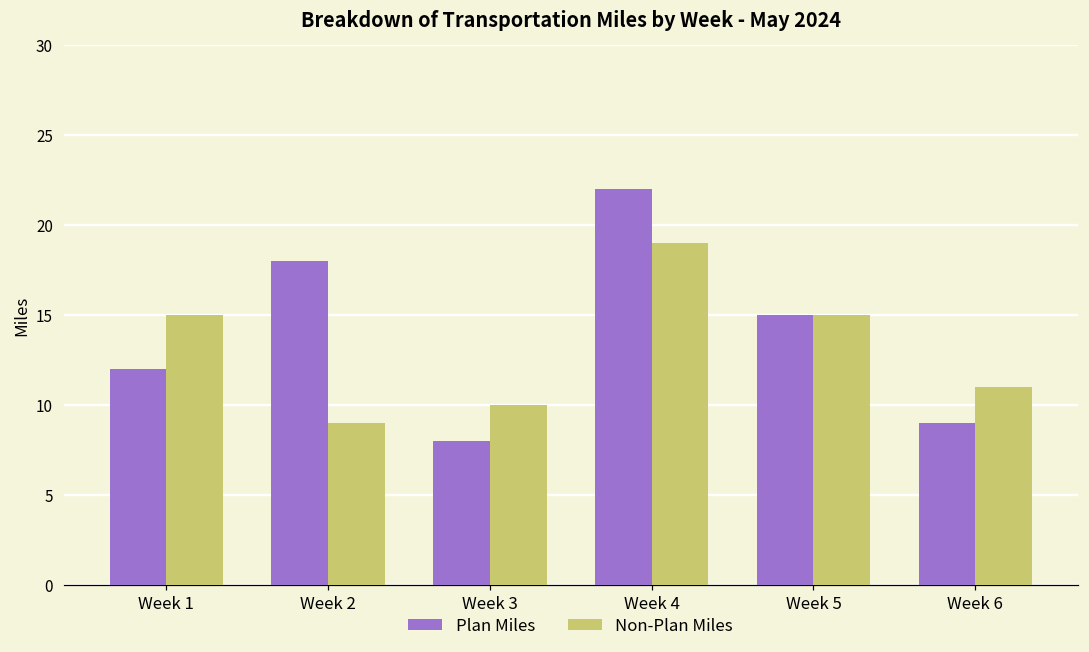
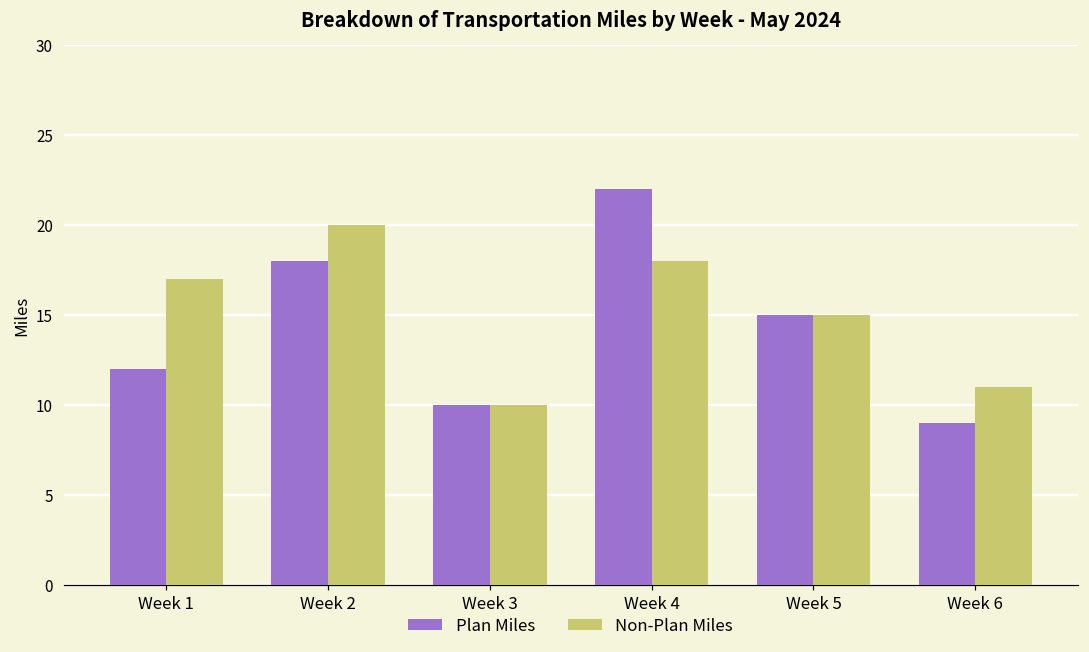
Non-Plan Miles, Week 1: 15 -> 17
Non-Plan Miles, Week 2: 9 -> 20
Plan Miles, Week 3: 8 -> 10
Non-Plan Miles, Week 4: 19 -> 18
